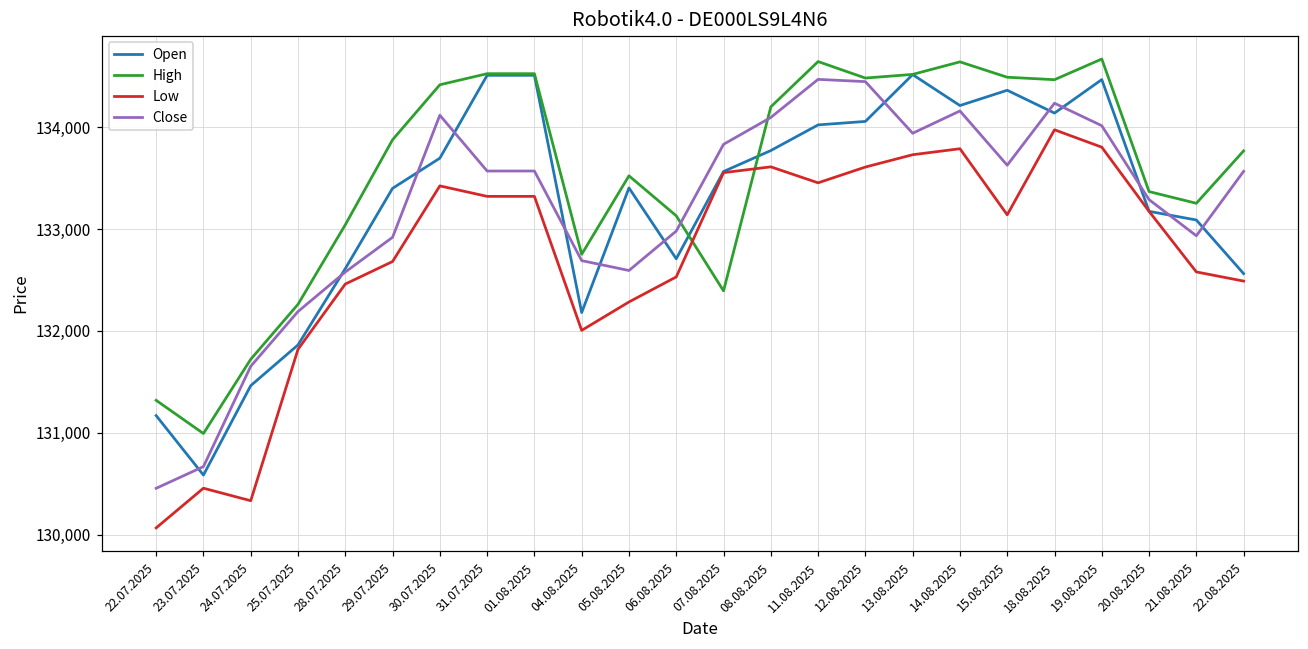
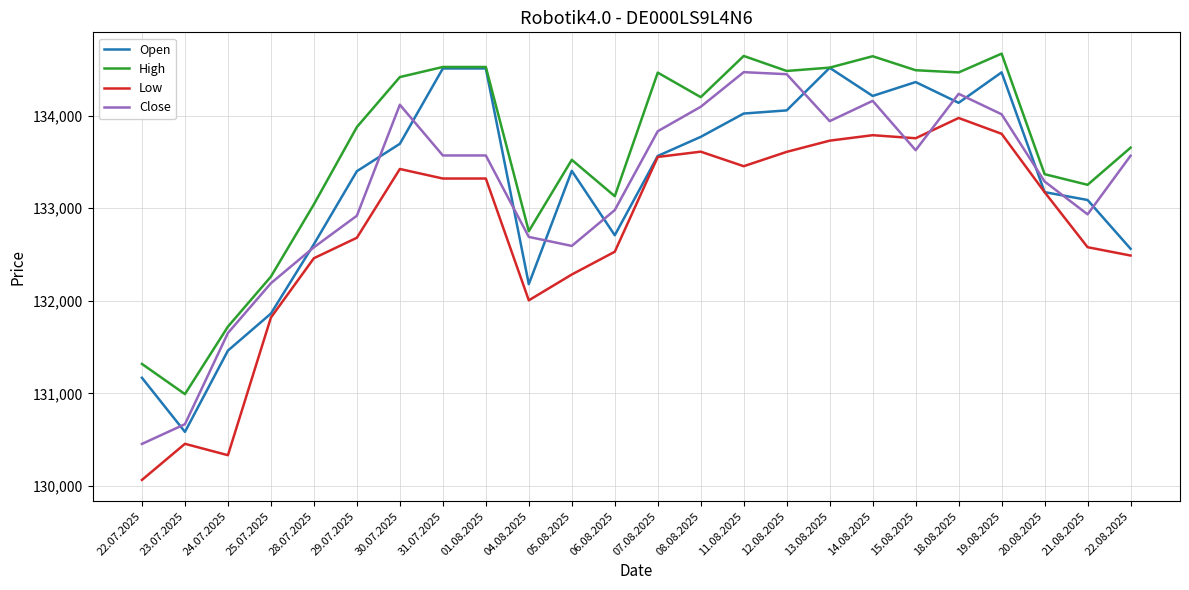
High, 07.08.2025: 132,400 -> 134,500
Low, 15.08.2025: 133,100 -> 133,800
High, 22.08.2025: 133,800 -> 133,700
